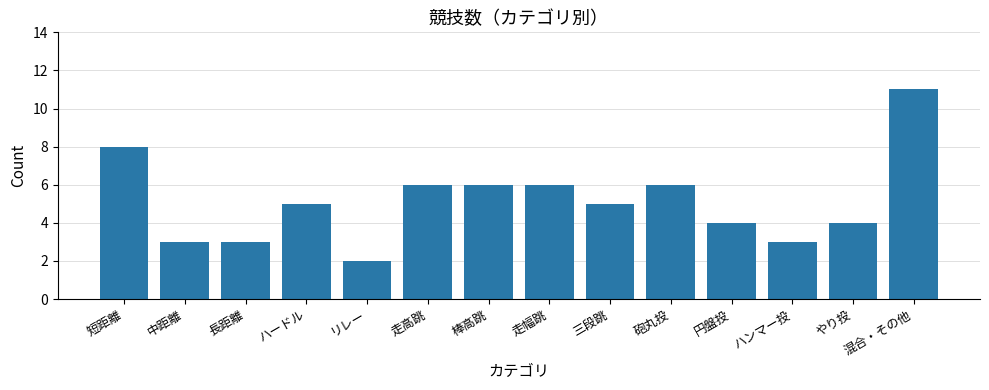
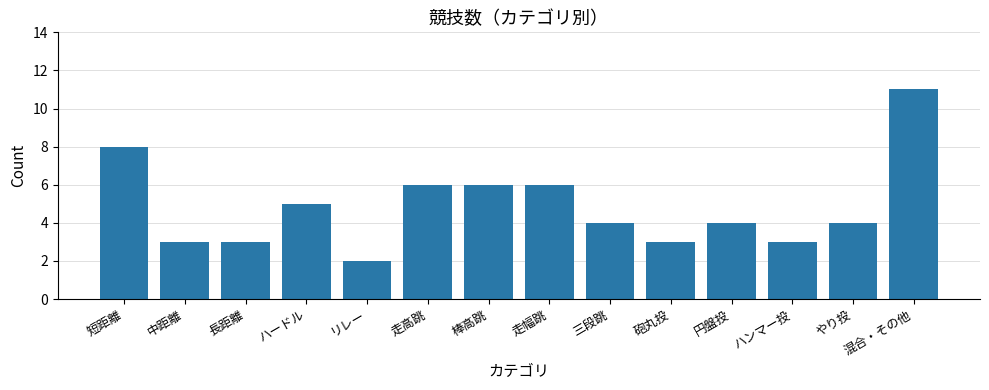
三段跳: 5 -> 4
砲丸投: 6 -> 3
